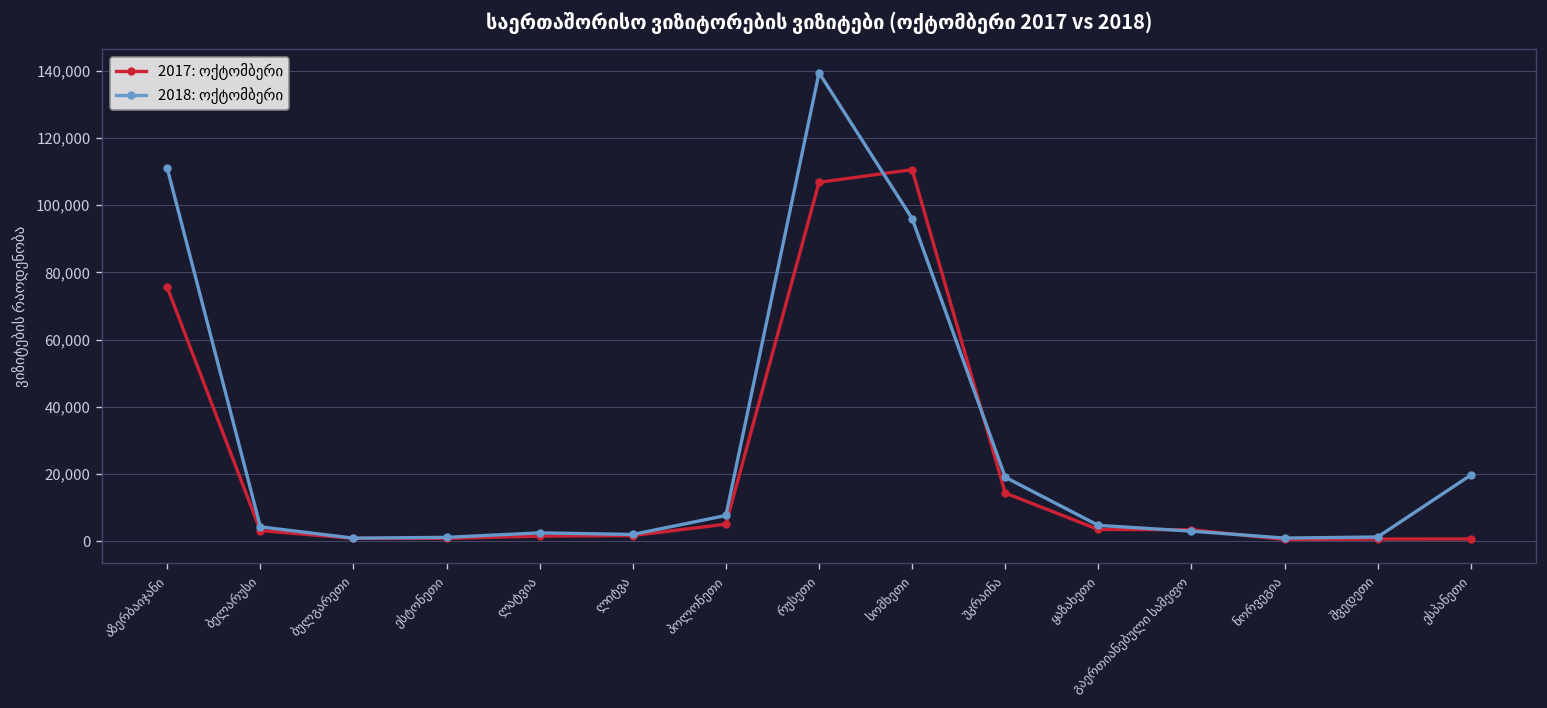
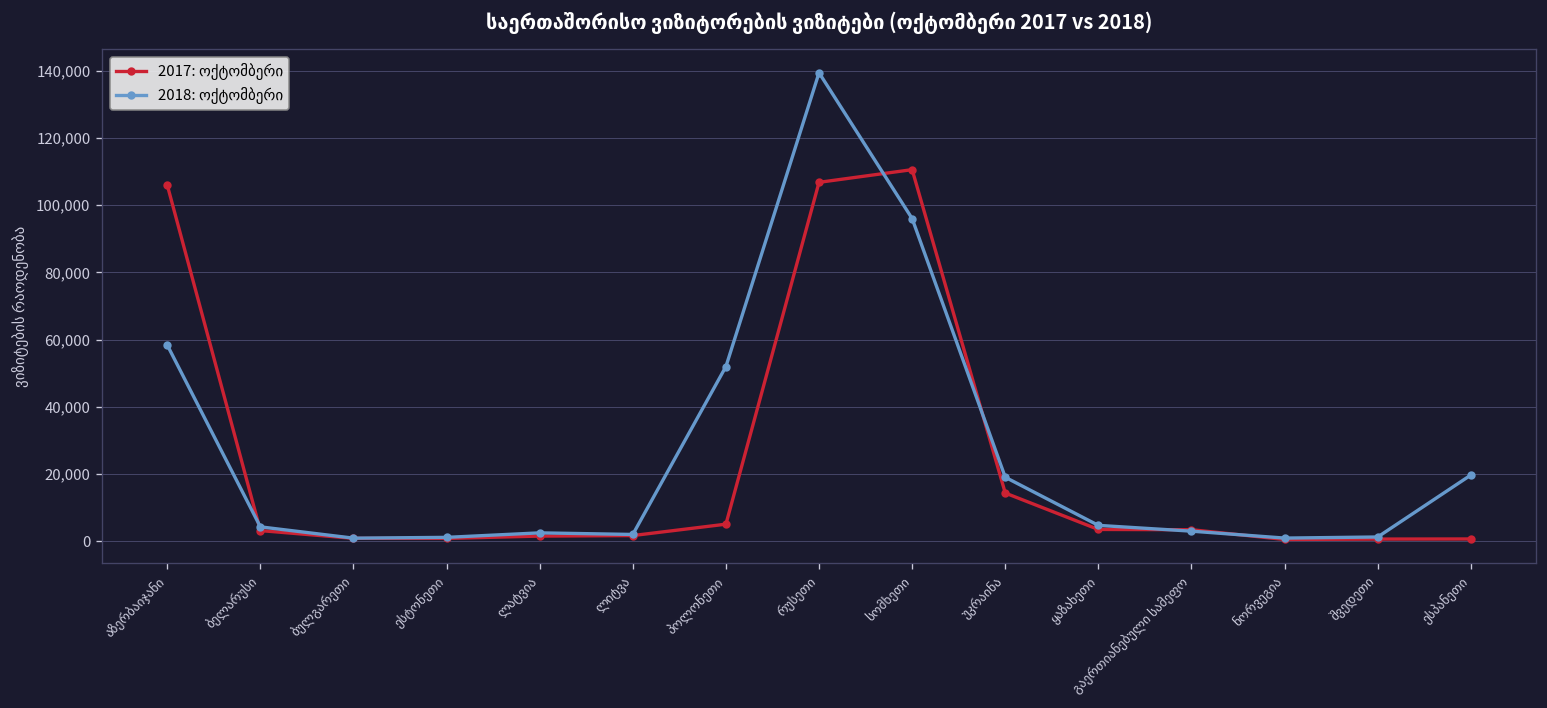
2017: ოქტომბერი, აზერბაიჯანი: 76,000 -> 106,000
2018: ოქტომბერი, აზერბაიჯანი: 111,000 -> 58,000
2018: ოქტომბერი, პოლონეთი: 8,000 -> 52,000
